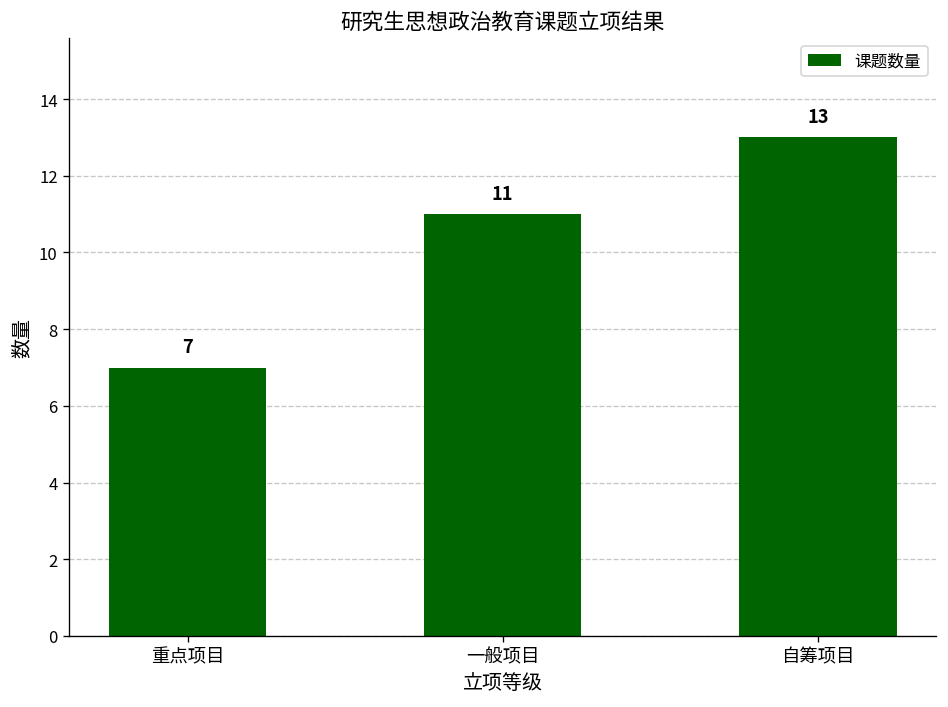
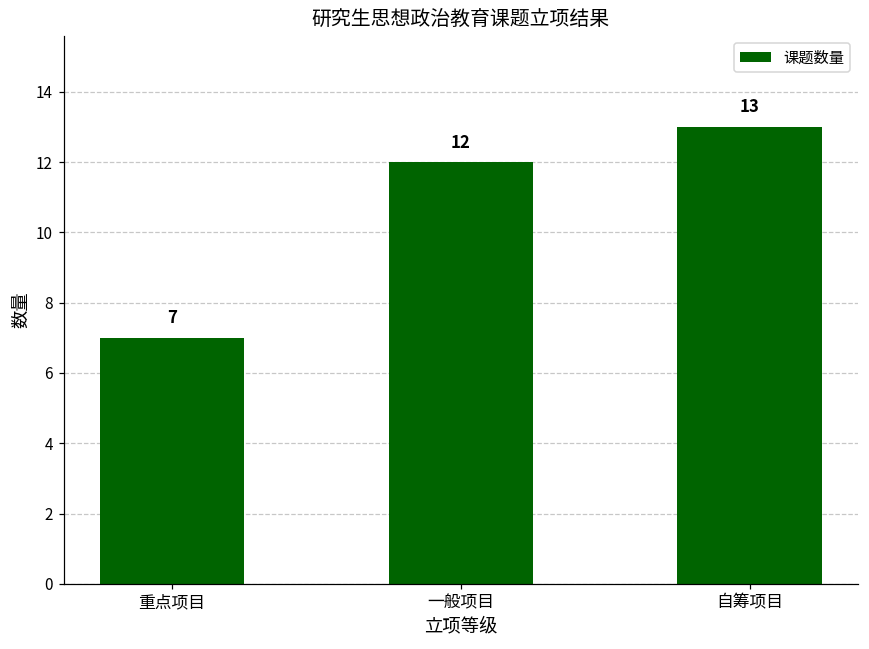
一般项目: 11 -> 12
